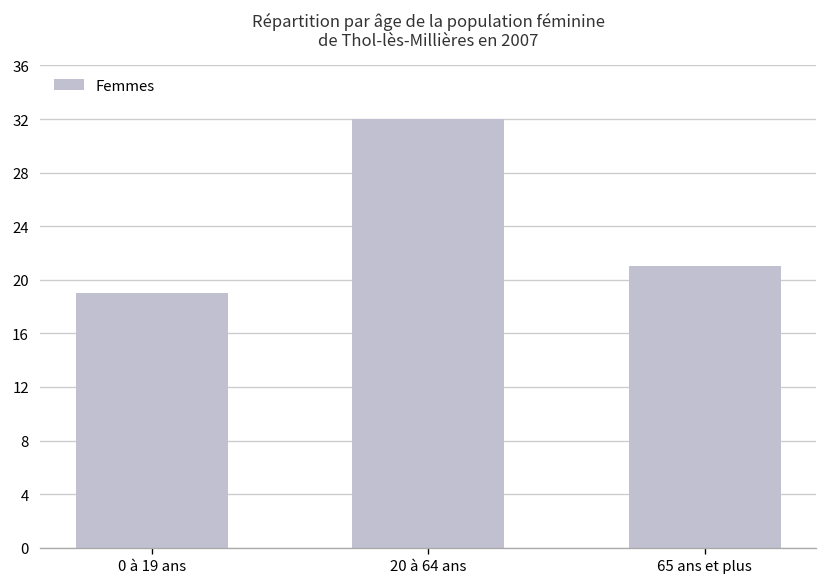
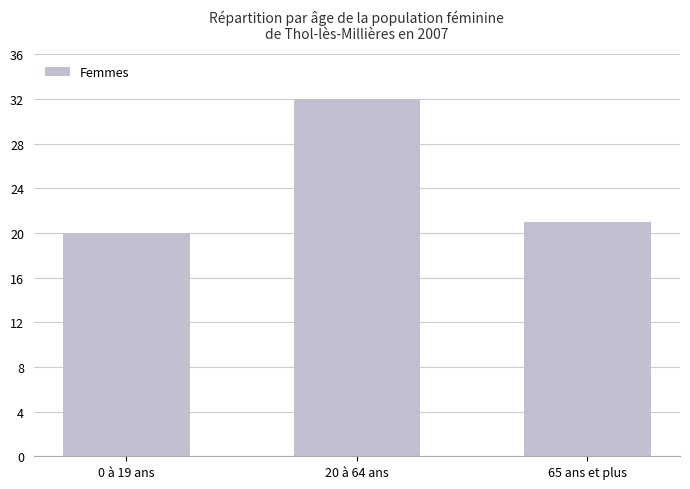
0 à 19 ans: 19 -> 20
